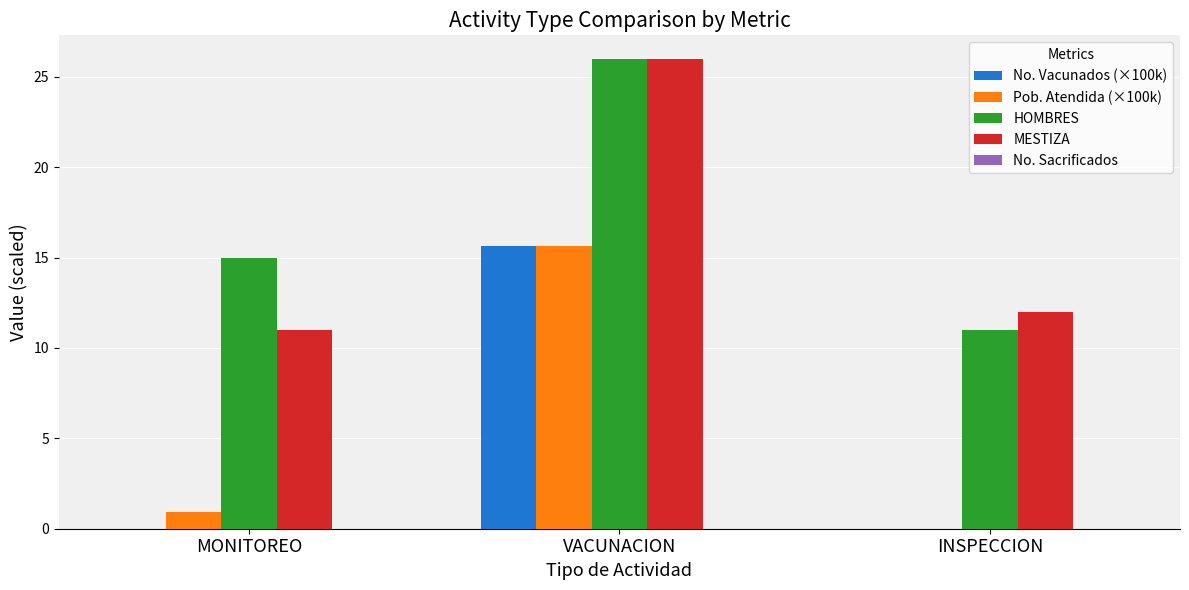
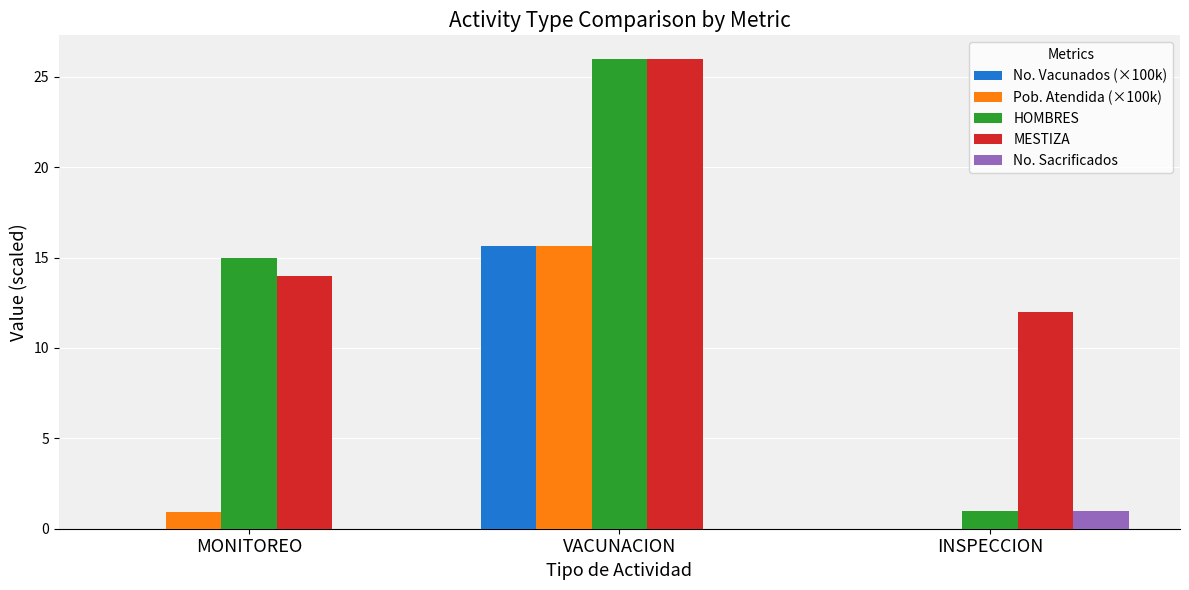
MESTIZA, MONITOREO: 11 -> 14
HOMBRES, INSPECCION: 11 -> 1
No. Sacrificados, INSPECCION: 0 -> 1
